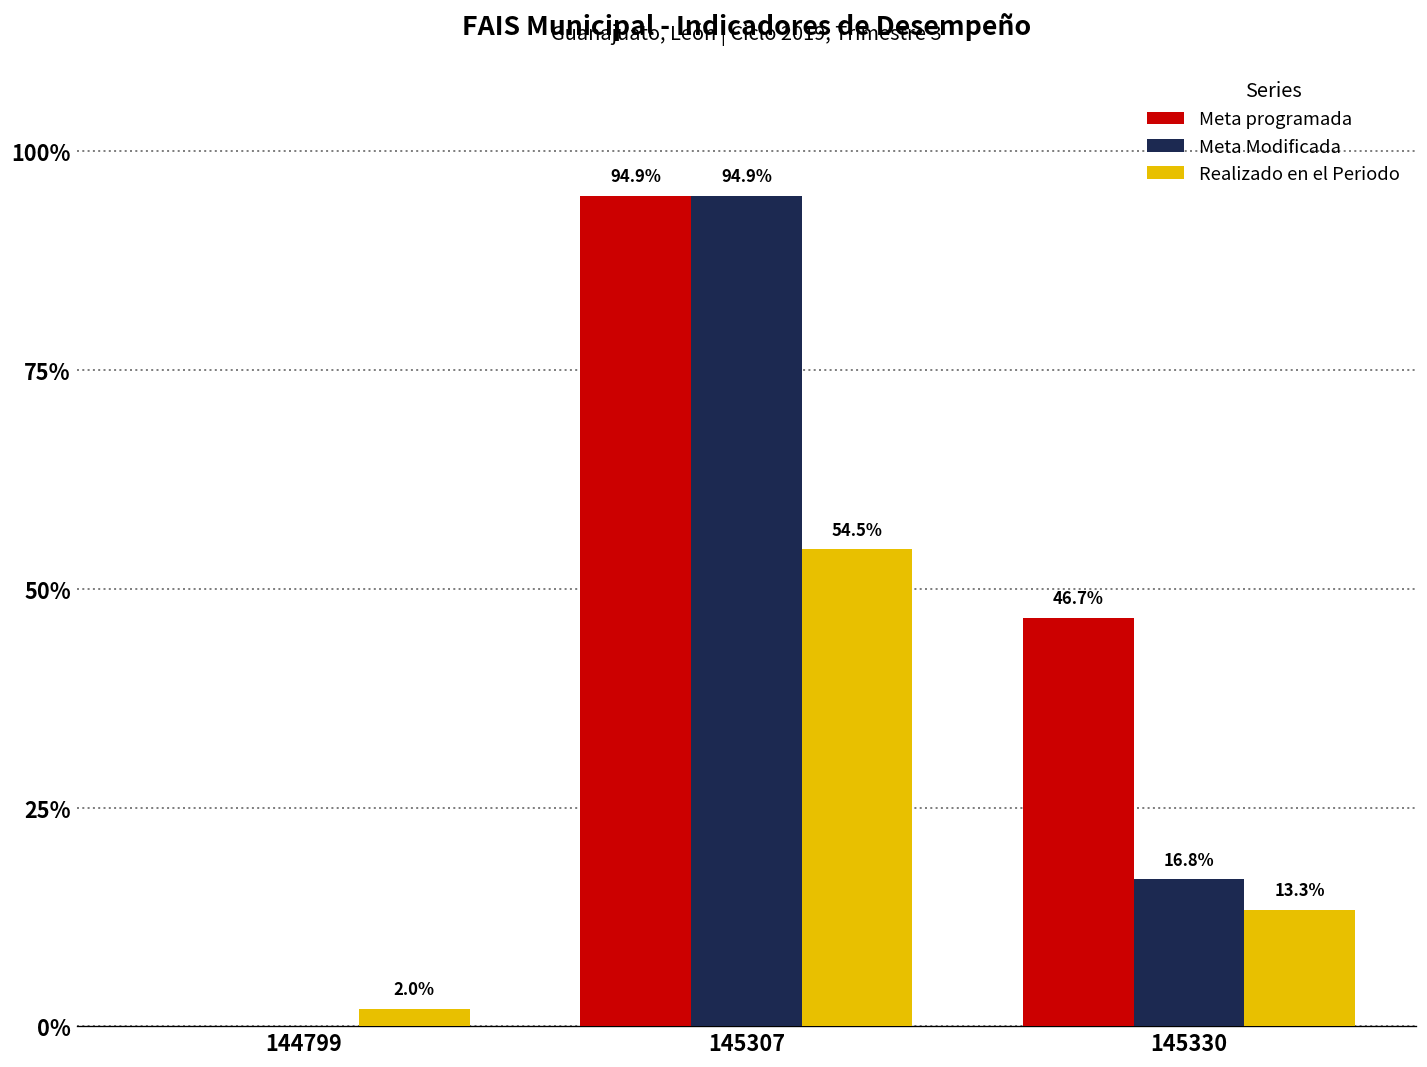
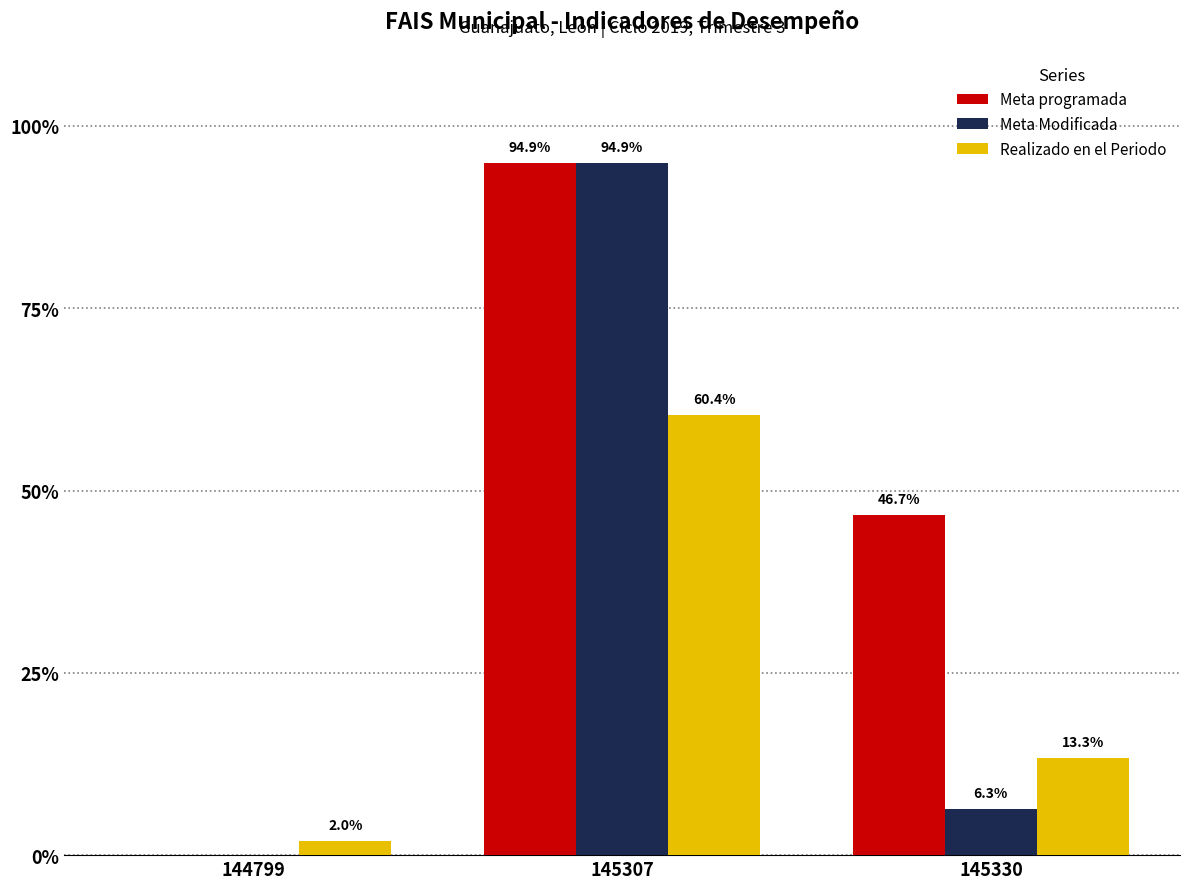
Realizado en el Periodo, 145307: 54.5% -> 60.4%
Meta Modificada, 145330: 16.8% -> 6.3%
